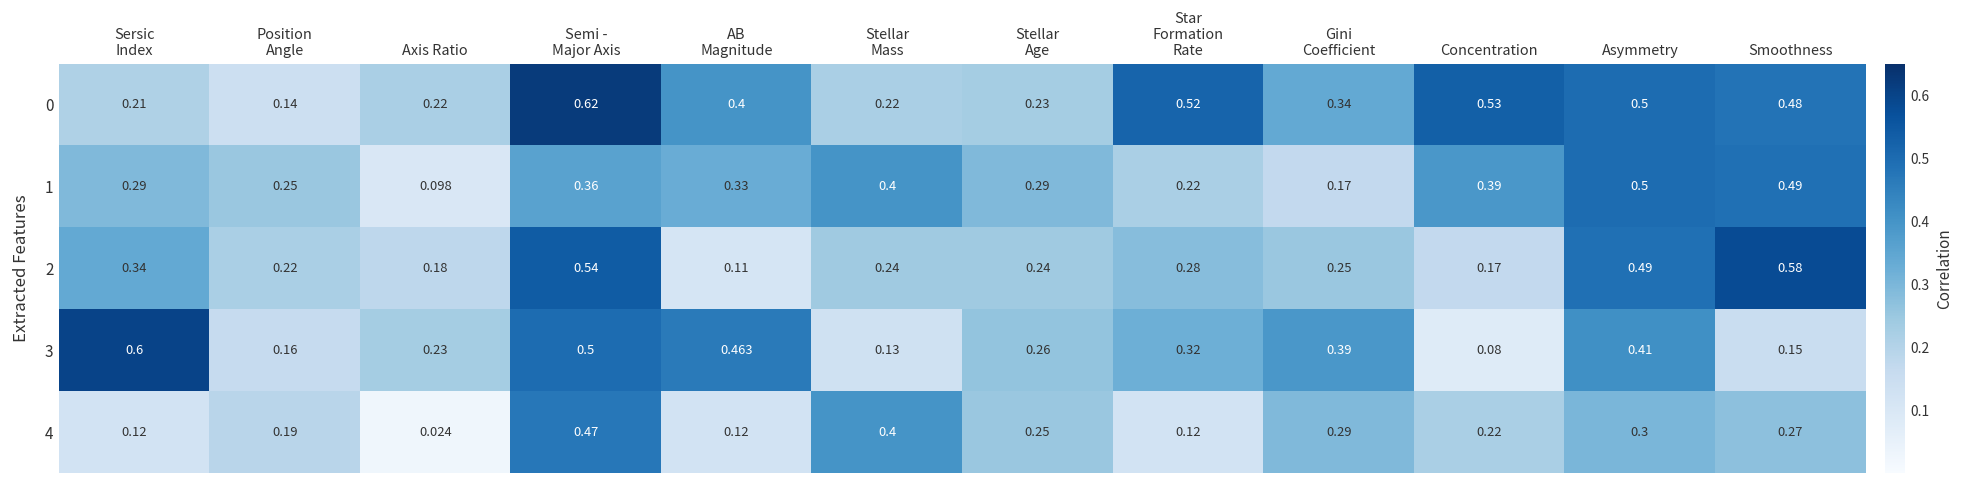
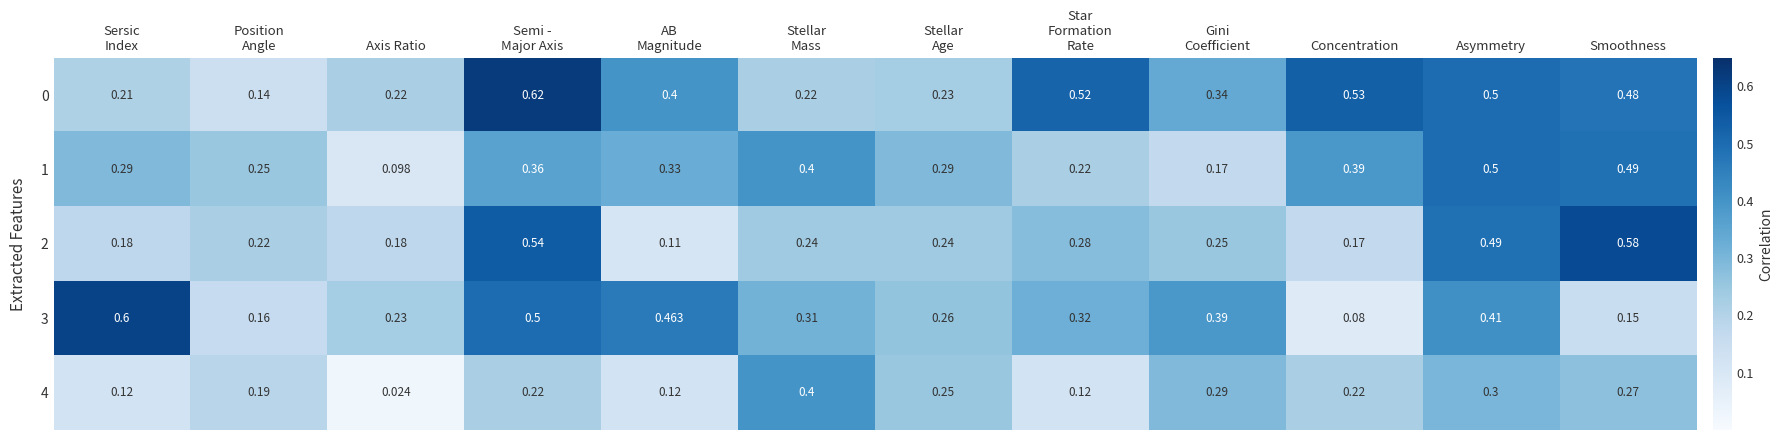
2, Sersic Index: 0.34 -> 0.18
3, Stellar Mass: 0.13 -> 0.31
4, Semi - Major Axis: 0.47 -> 0.22
